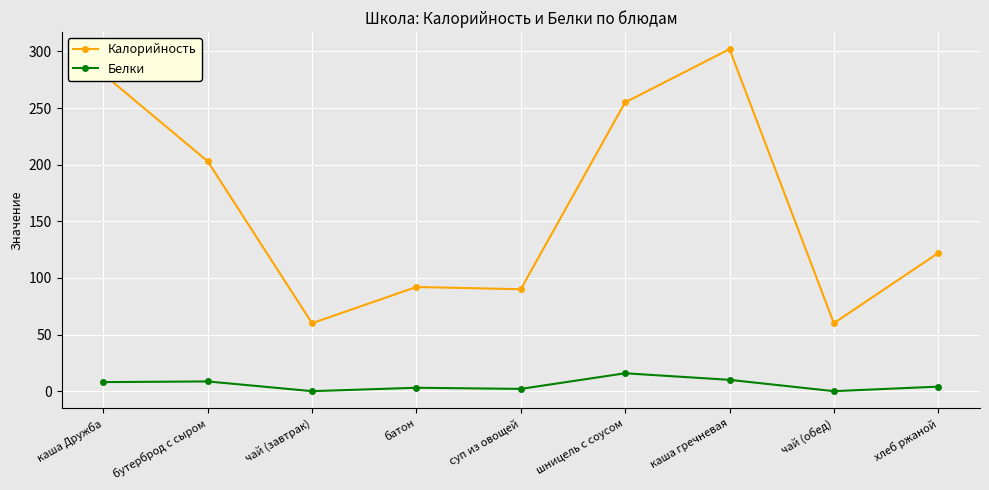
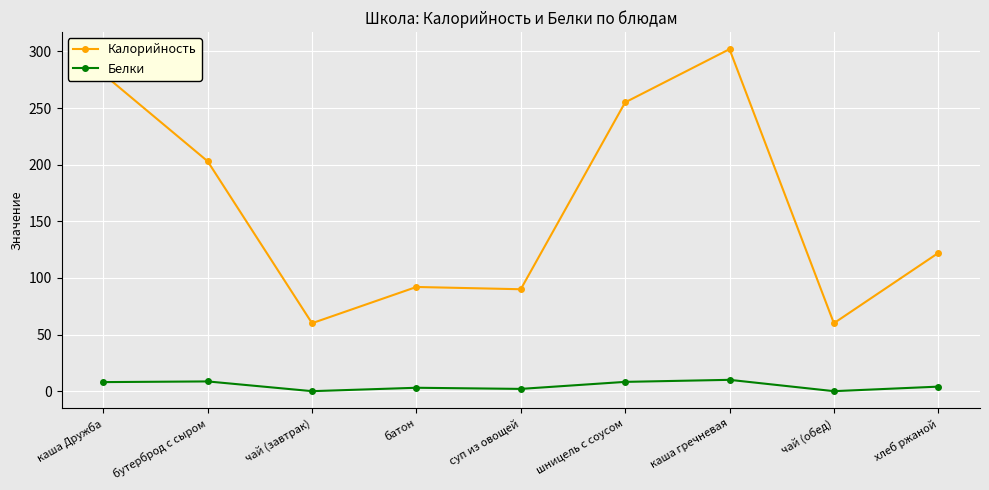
Белки, шницель с соусом: 16 -> 8
